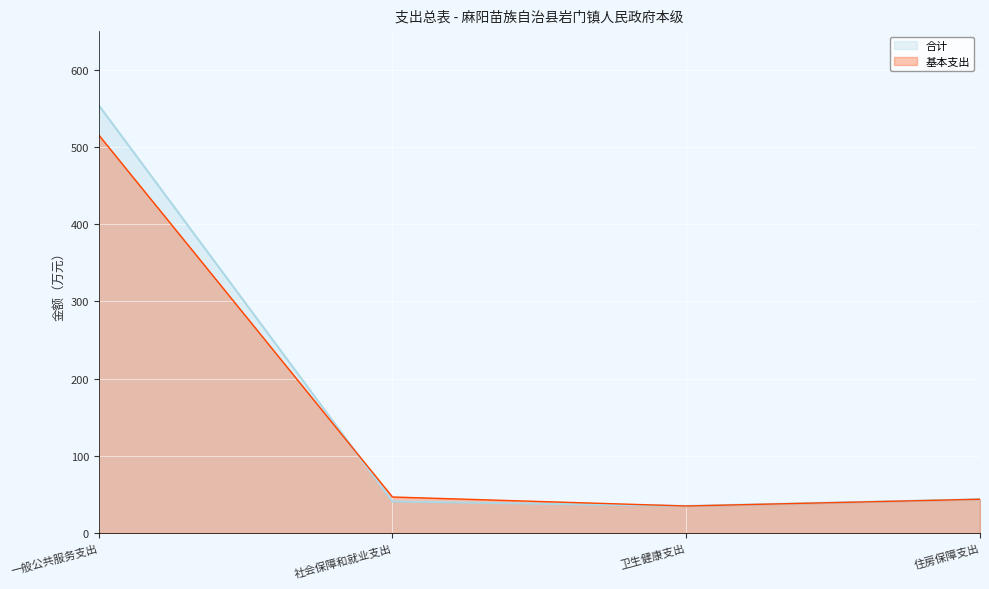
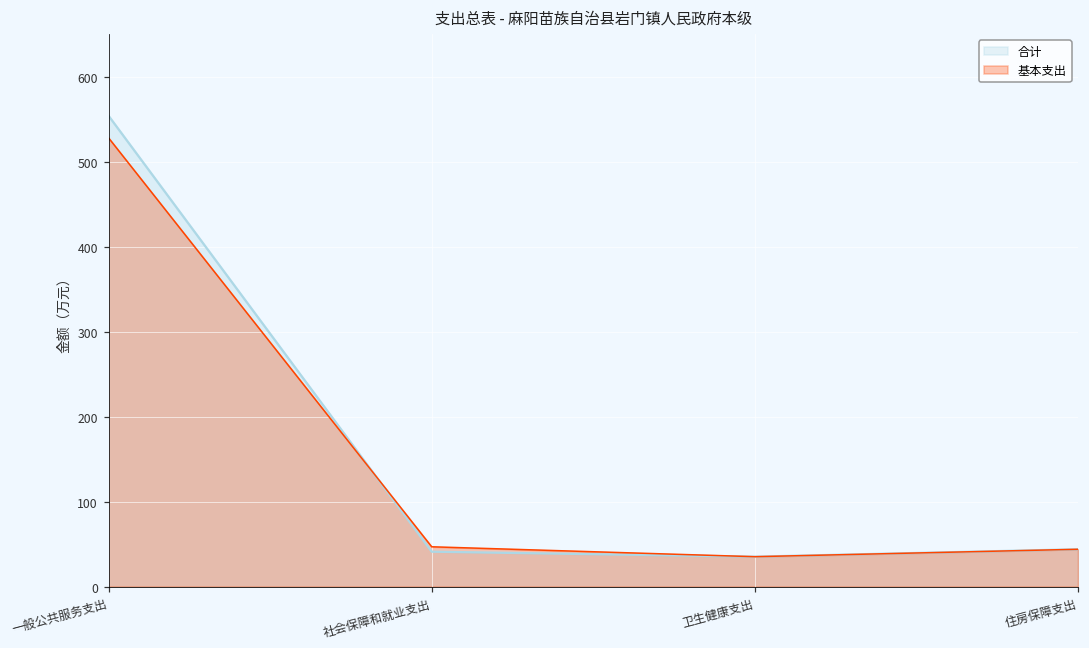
基本支出, 一般公共服务支出: 520 -> 530
